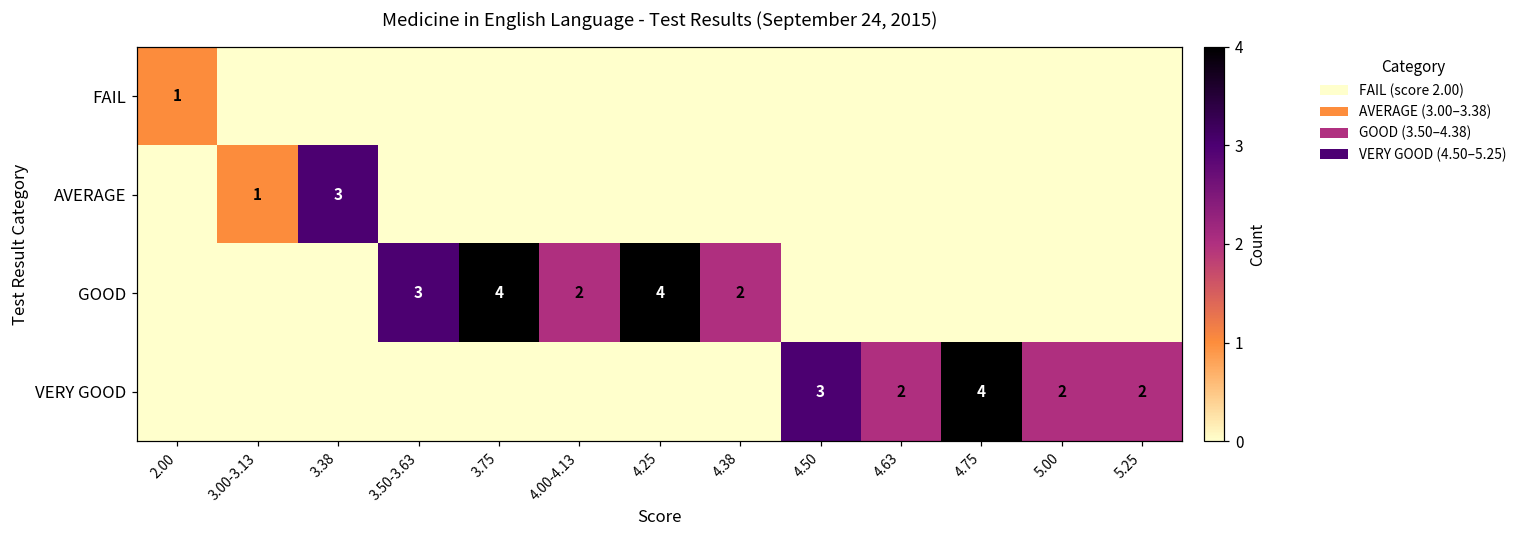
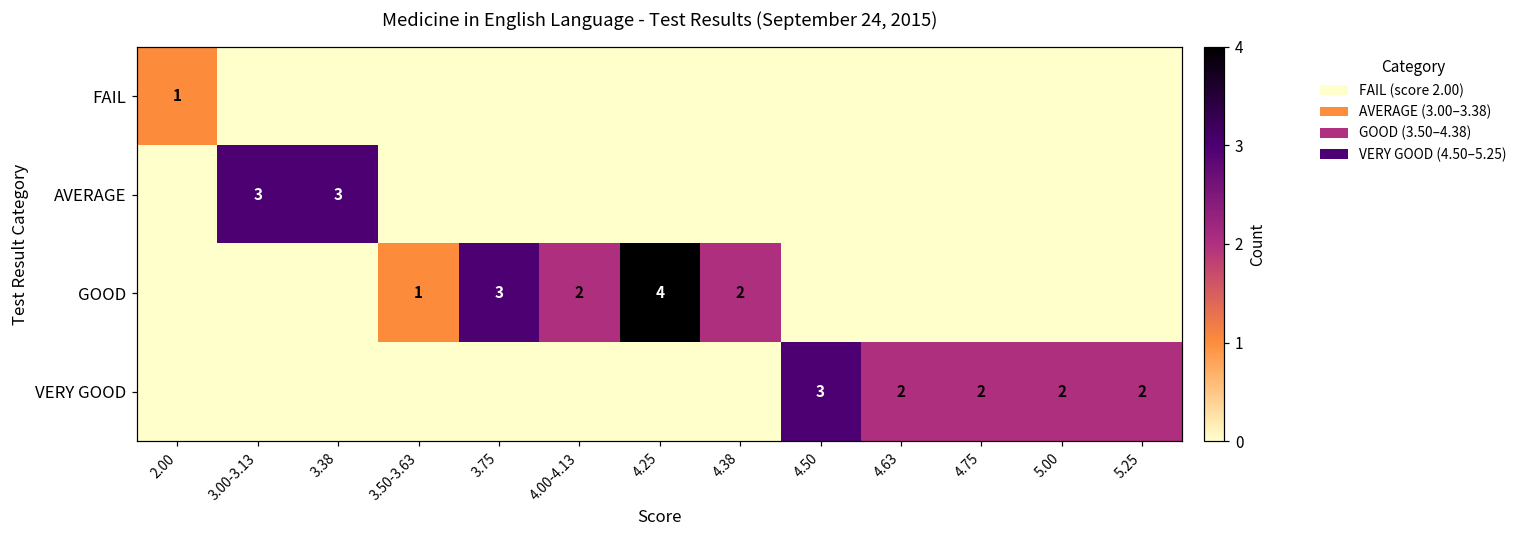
AVERAGE, 3.00-3.13: 1 -> 3
GOOD, 3.50-3.63: 3 -> 1
GOOD, 3.75: 4 -> 3
VERY GOOD, 4.75: 4 -> 2
